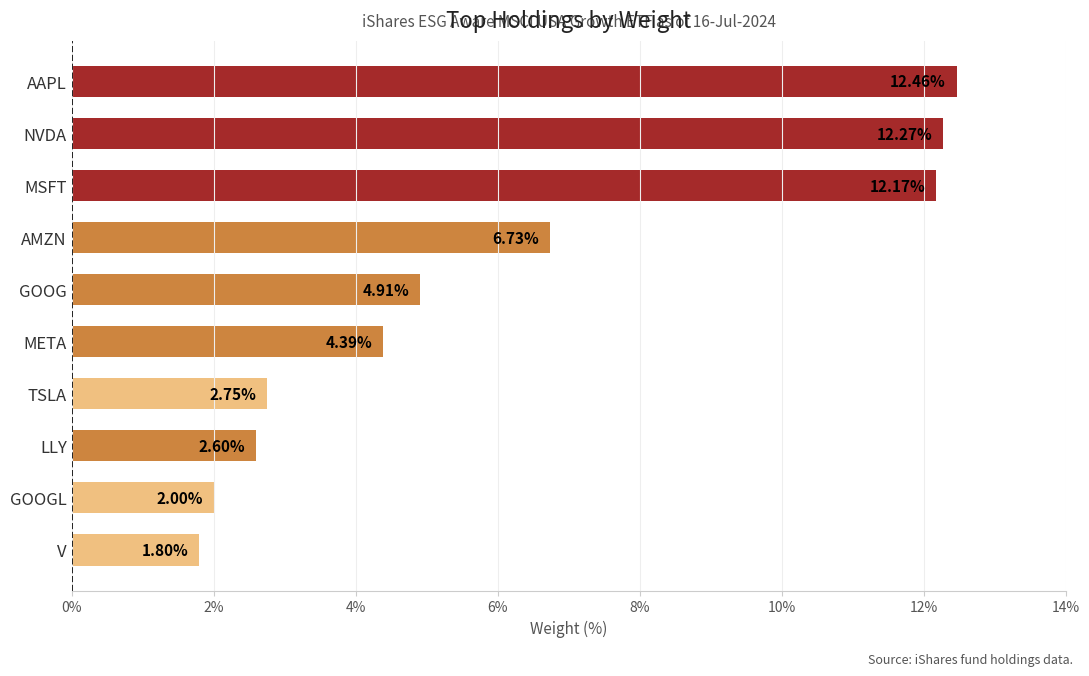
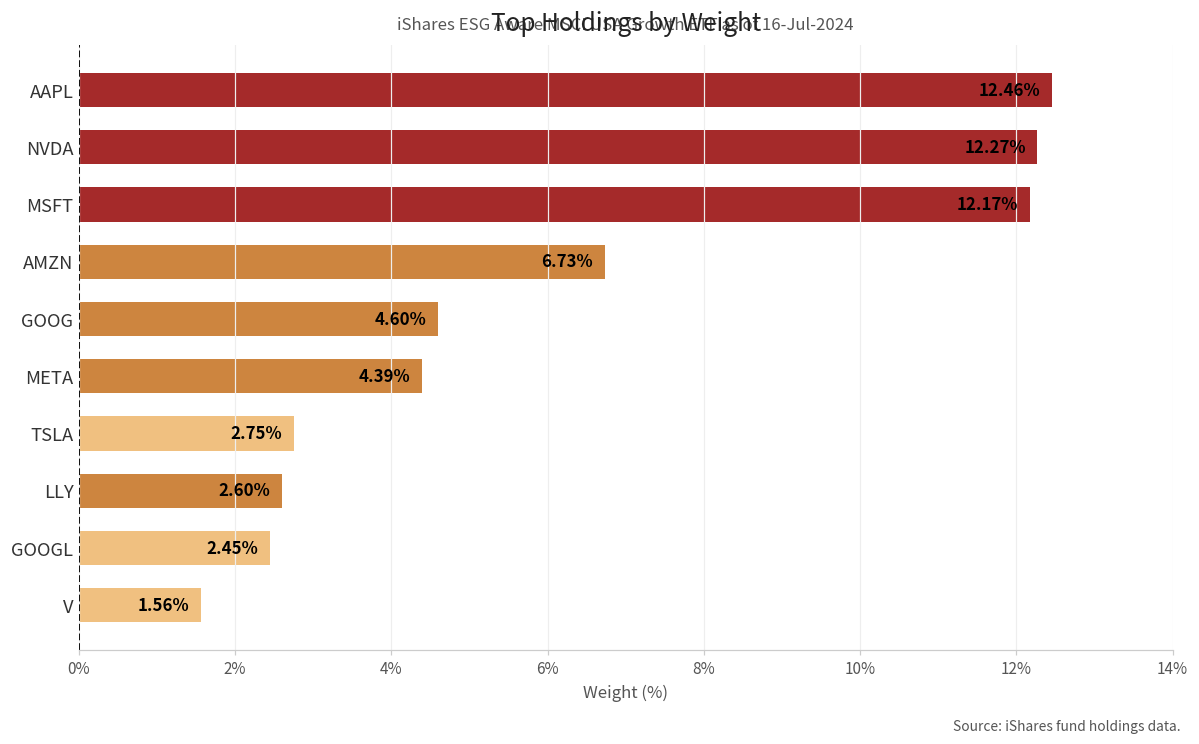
GOOG: 4.91% -> 4.60%
GOOGL: 2.00% -> 2.45%
V: 1.80% -> 1.56%
